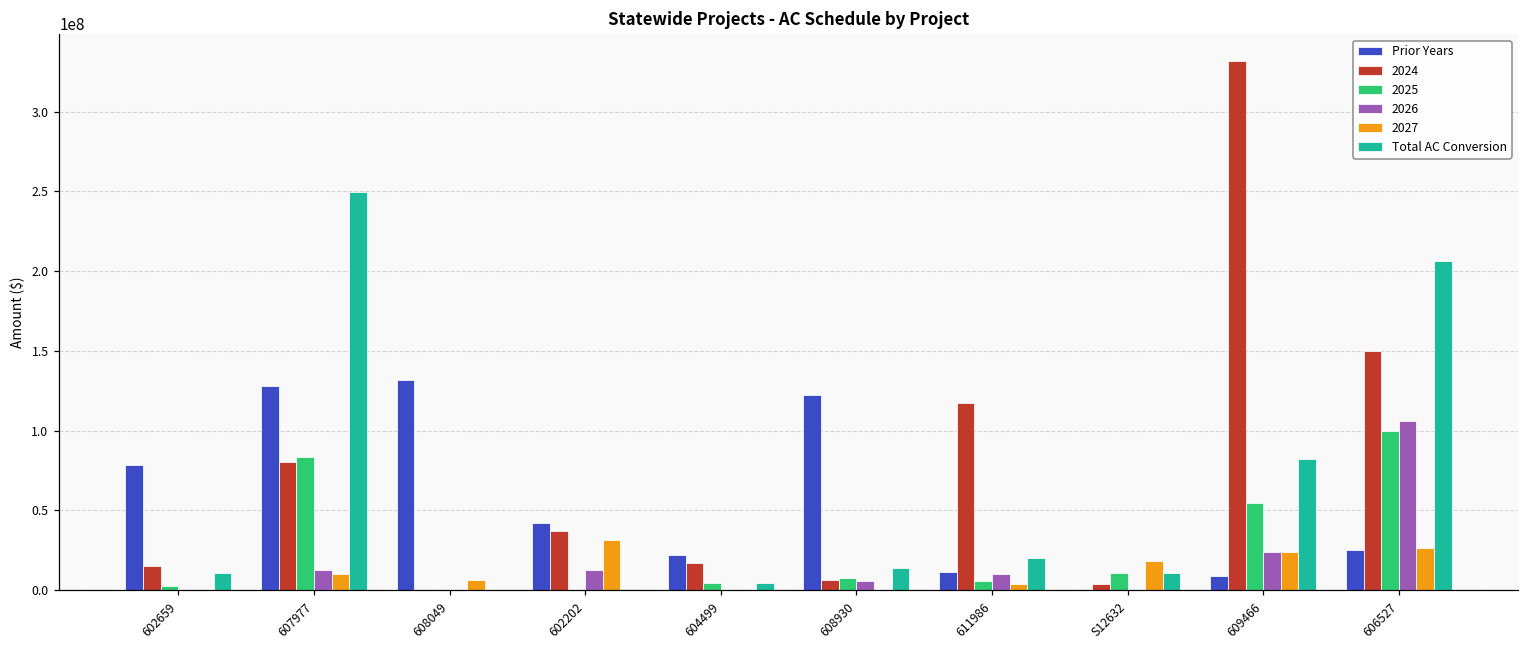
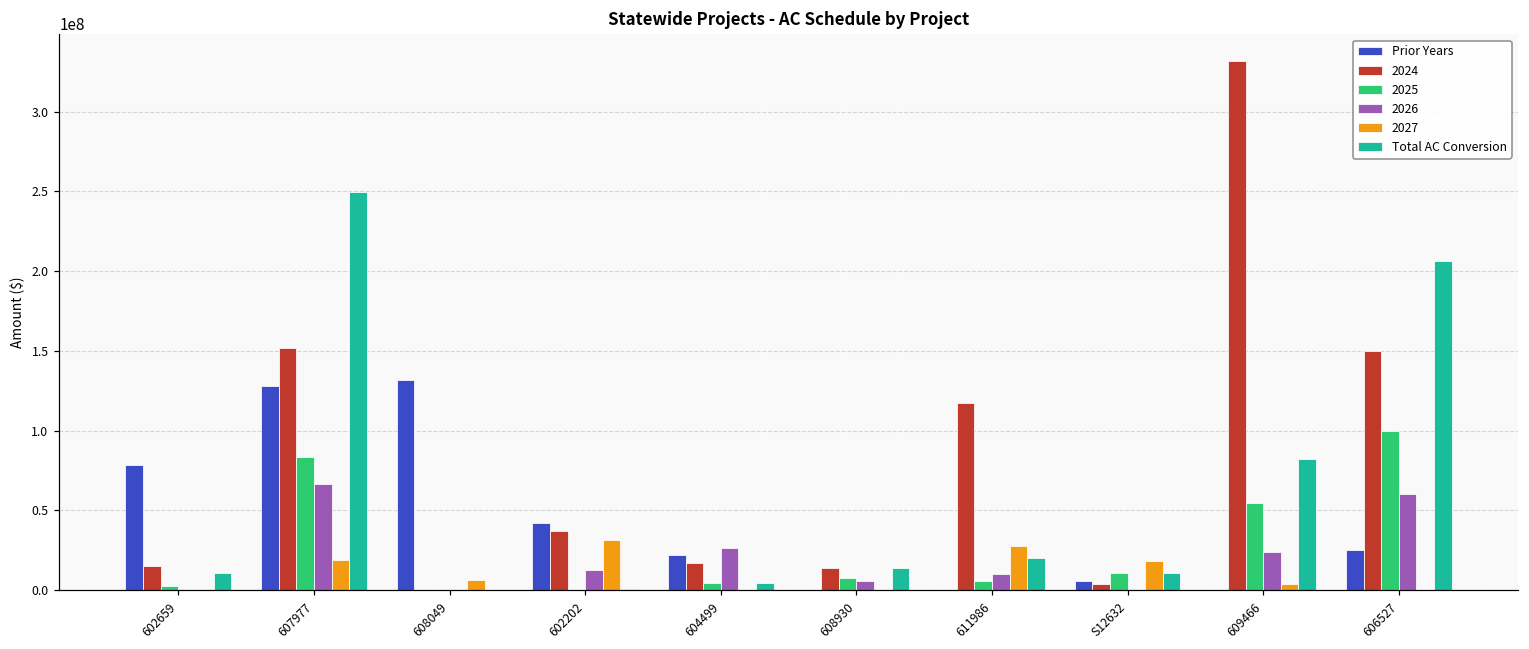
2024, 607977: 80000000 -> 152000000
2026, 607977: 13000000 -> 67000000
2027, 607977: 10000000 -> 19000000
2026, 604499: 0 -> 26000000
Prior Years, 608930: 122000000 -> 0
2024, 608930: 6000000 -> 14000000
Prior Years, 611986: 12000000 -> 0
2027, 611986: 4000000 -> 27000000
Prior Years, S12632: 0 -> 6000000
Prior Years, 609466: 9000000 -> 0
2027, 609466: 24000000 -> 4000000
2026, 606527: 106000000 -> 60000000
2027, 606527: 26000000 -> 0
